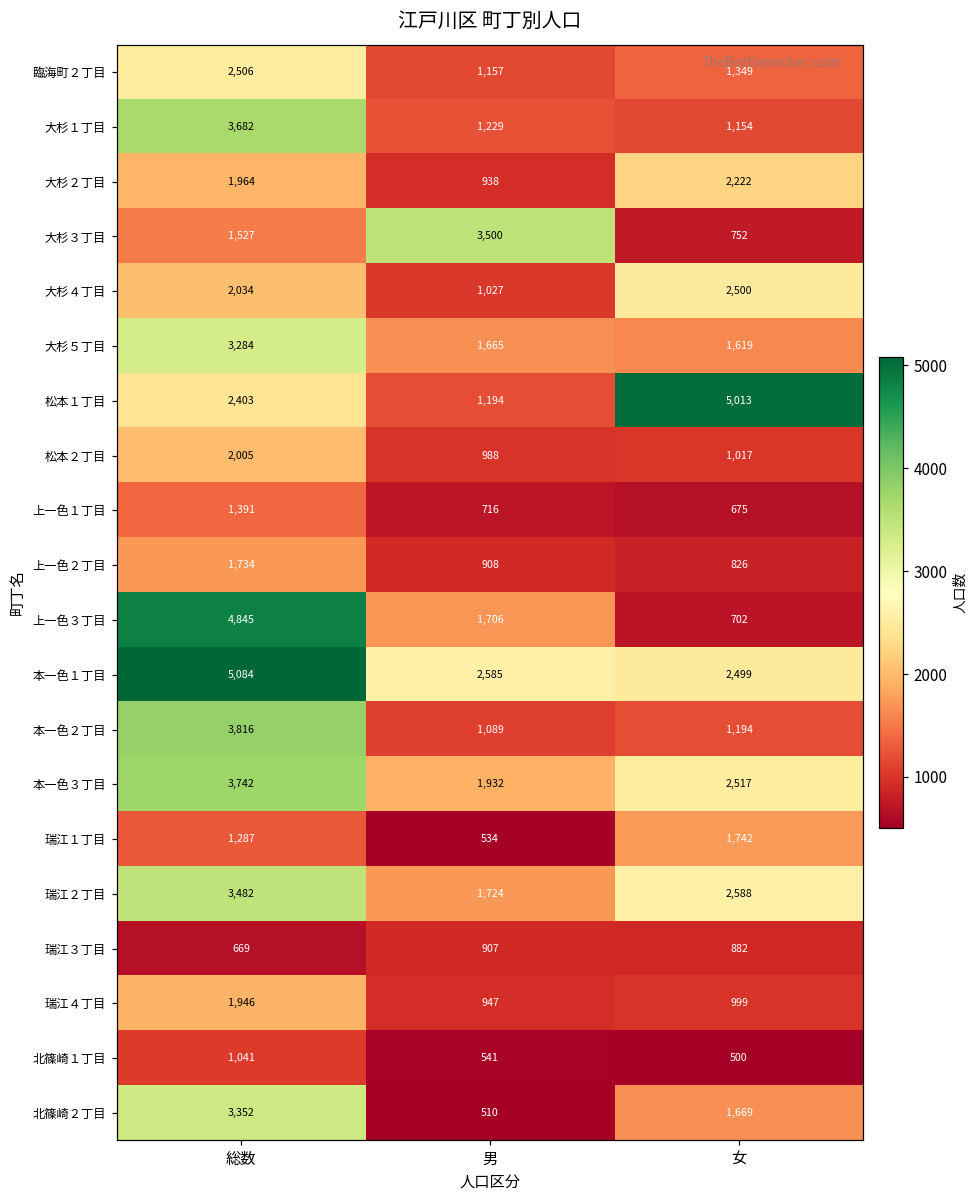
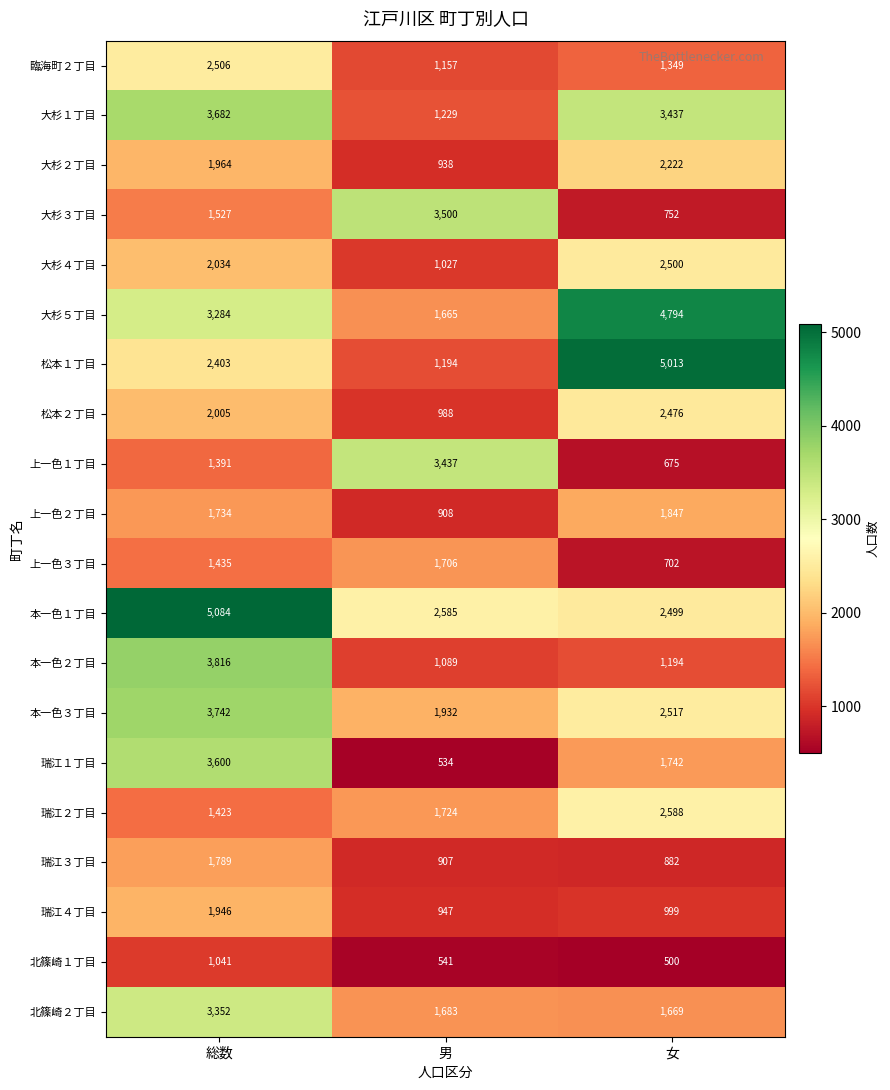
大杉１丁目, 女: 1,154 -> 3,437
大杉５丁目, 女: 1,619 -> 4,794
松本２丁目, 女: 1,017 -> 2,476
上一色１丁目, 男: 716 -> 3,437
上一色２丁目, 女: 826 -> 1,847
上一色３丁目, 総数: 4,845 -> 1,435
瑞江１丁目, 総数: 1,287 -> 3,600
瑞江２丁目, 総数: 3,482 -> 1,423
瑞江３丁目, 総数: 669 -> 1,789
北篠崎２丁目, 男: 510 -> 1,683
